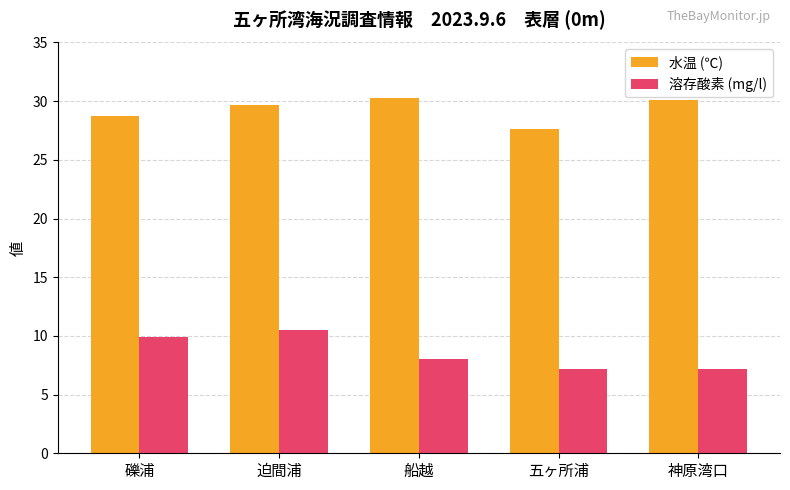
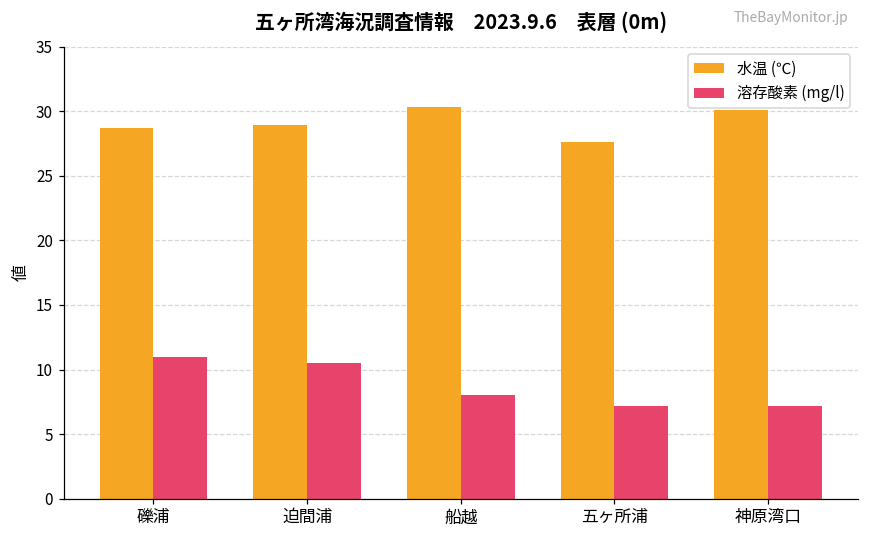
溶存酸素 (mg/l), 礫浦: 9.9 -> 11.0
水温 (℃), 迫間浦: 29.7 -> 28.9
